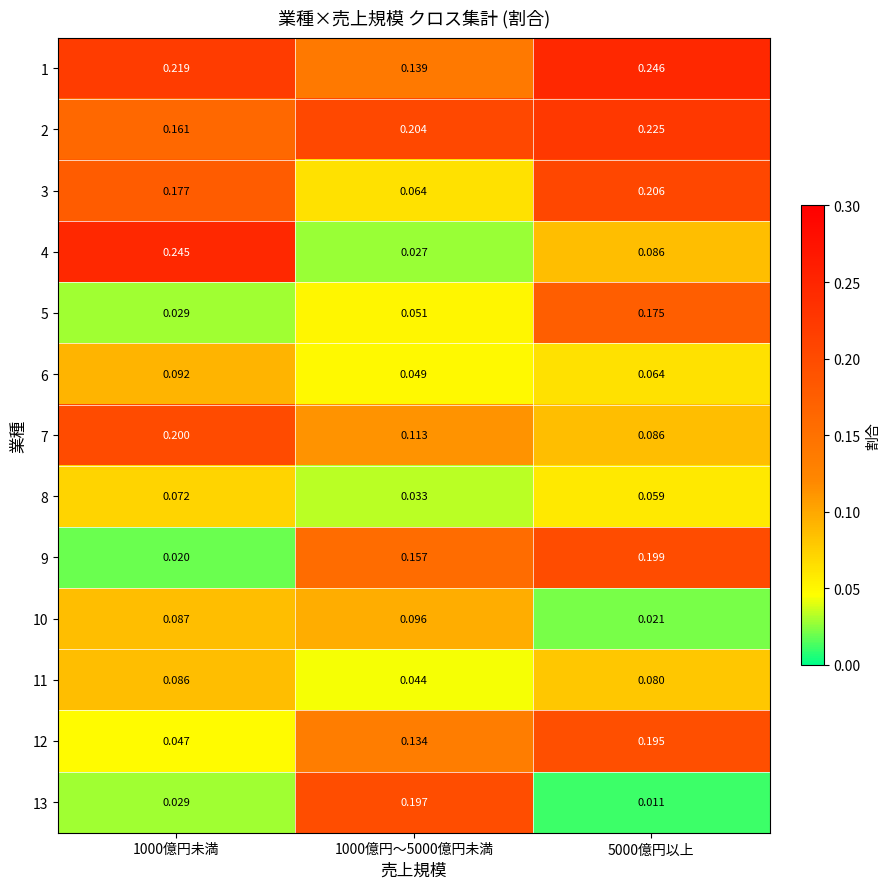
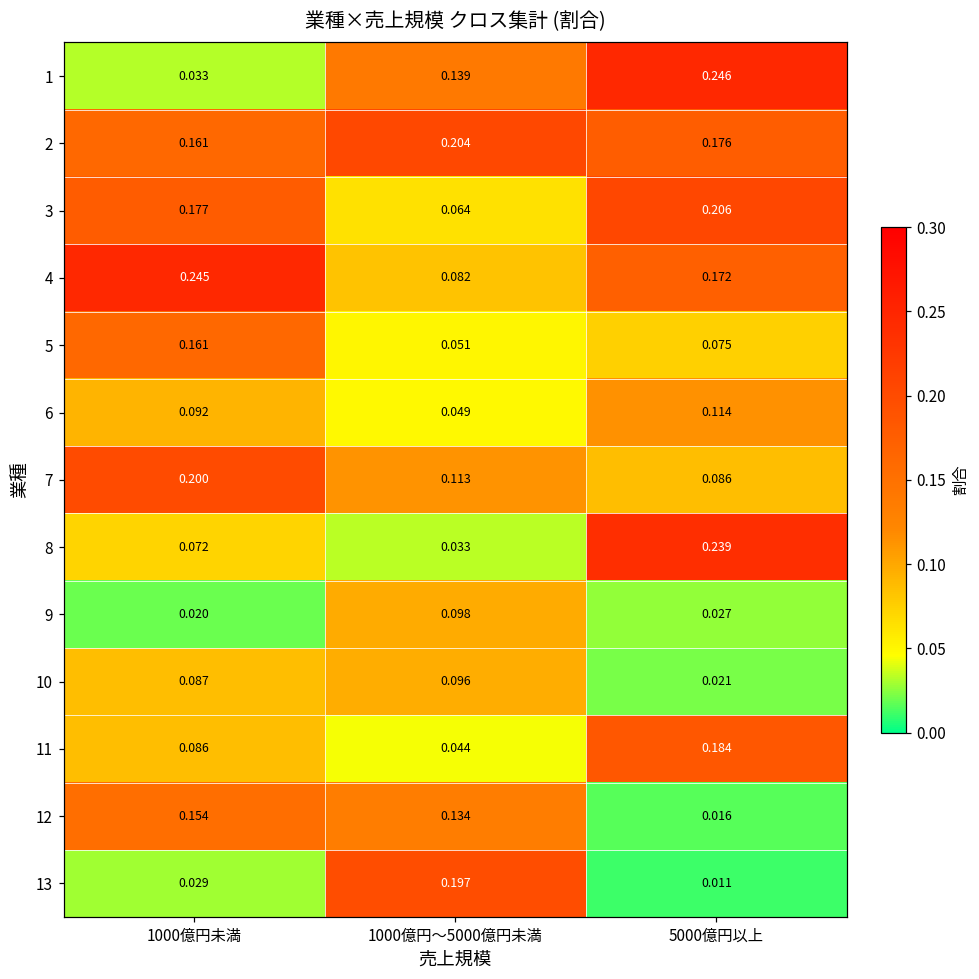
1, 1000億円未満: 0.219 -> 0.033
2, 5000億円以上: 0.225 -> 0.176
4, 1000億円～5000億円未満: 0.027 -> 0.082
4, 5000億円以上: 0.086 -> 0.172
5, 1000億円未満: 0.029 -> 0.161
5, 5000億円以上: 0.175 -> 0.075
6, 5000億円以上: 0.064 -> 0.114
8, 5000億円以上: 0.059 -> 0.239
9, 1000億円～5000億円未満: 0.157 -> 0.098
9, 5000億円以上: 0.199 -> 0.027
11, 5000億円以上: 0.080 -> 0.184
12, 1000億円未満: 0.047 -> 0.154
12, 5000億円以上: 0.195 -> 0.016
